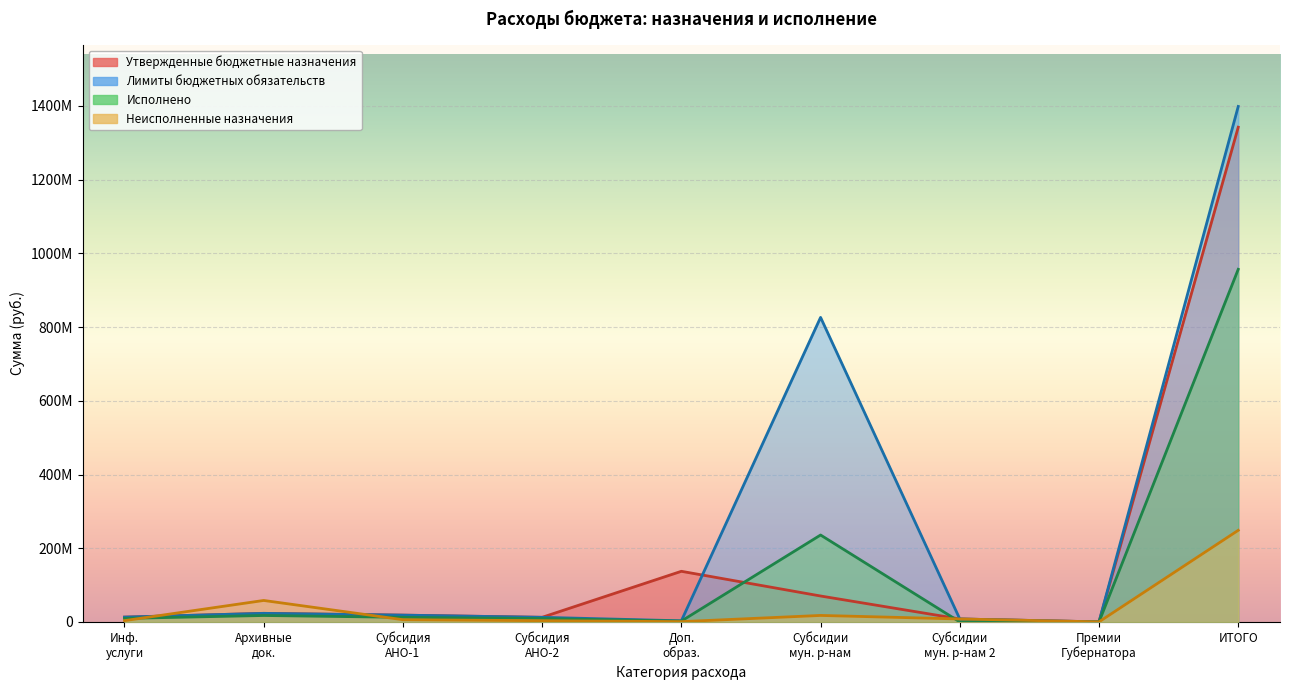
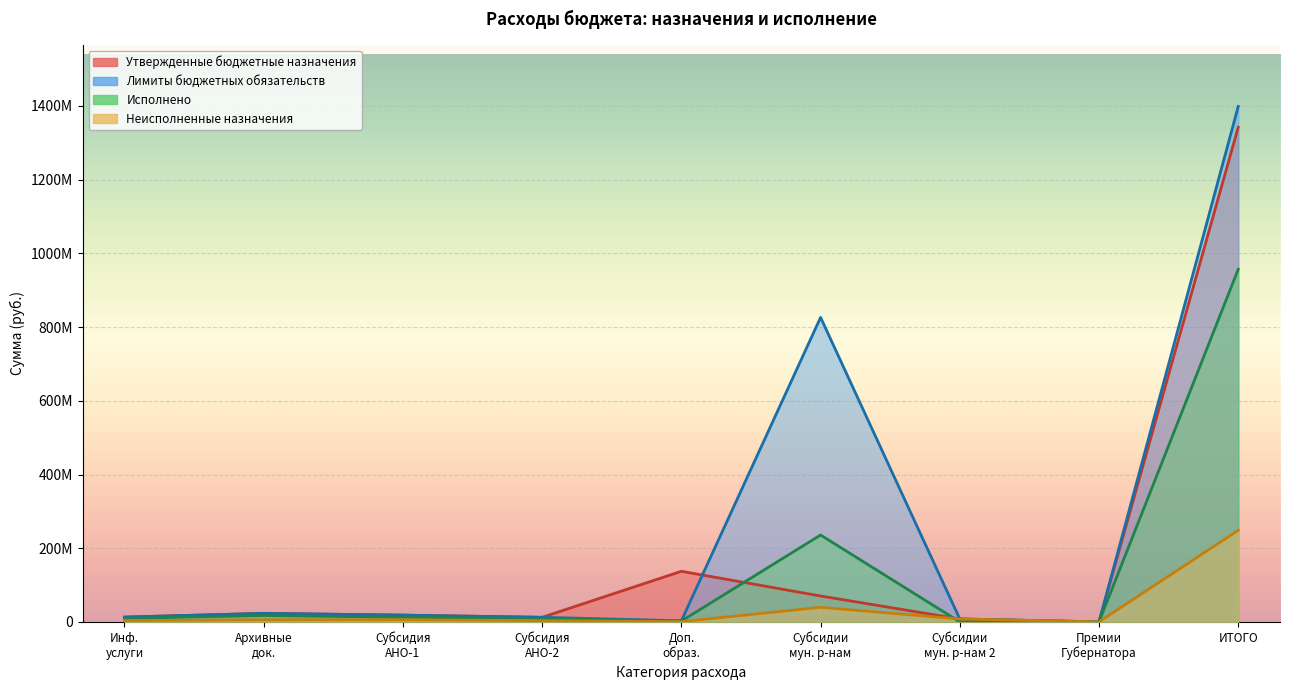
Неисполненные назначения, Архивные док.: 60000000 -> 10000000
Неисполненные назначения, Субсидии мун. р-нам: 20000000 -> 40000000
